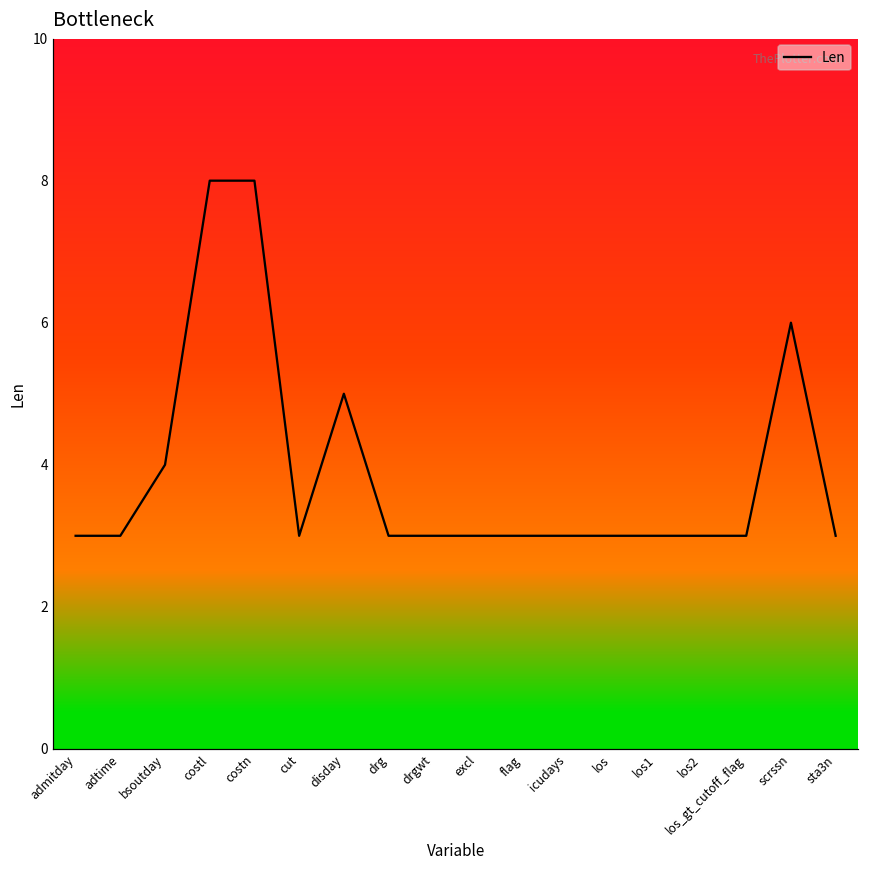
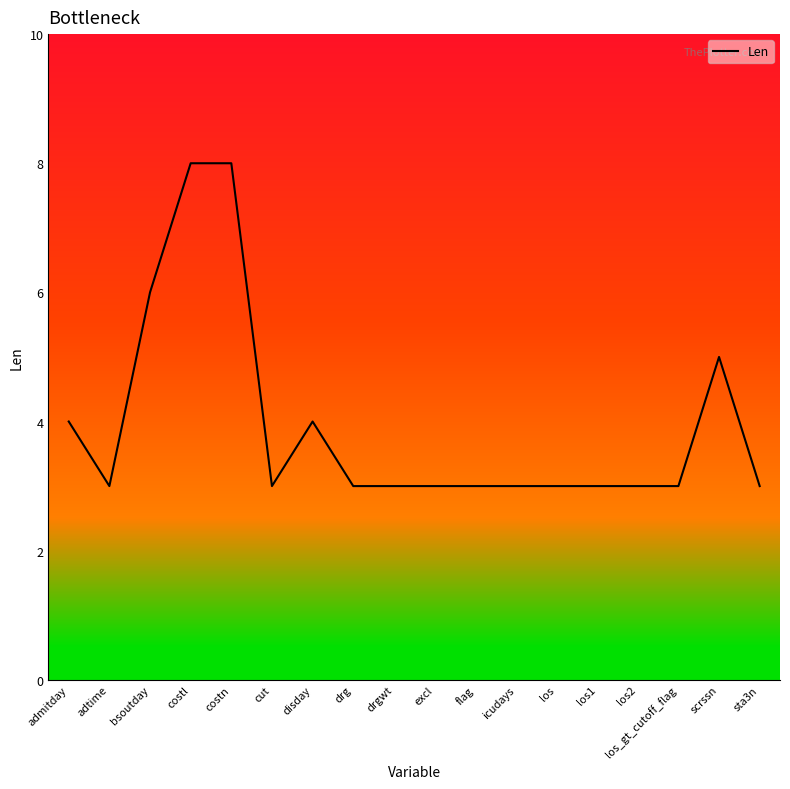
admitday: 3 -> 4
bsoutday: 4 -> 6
disday: 5 -> 4
scrssn: 6 -> 5
